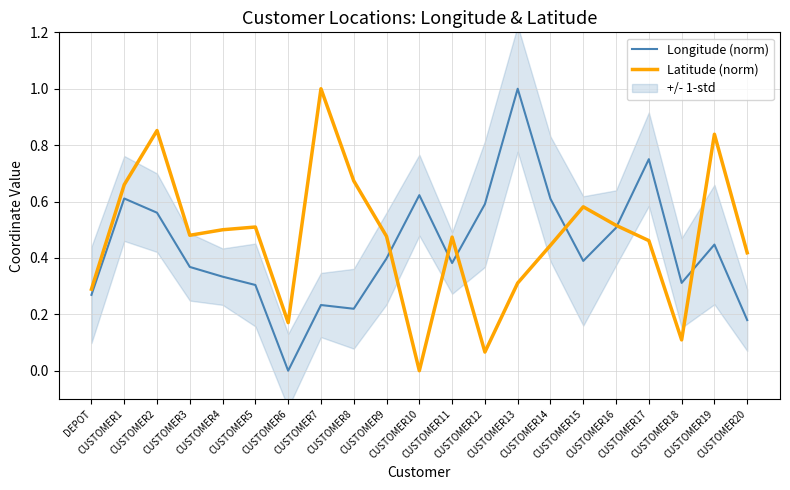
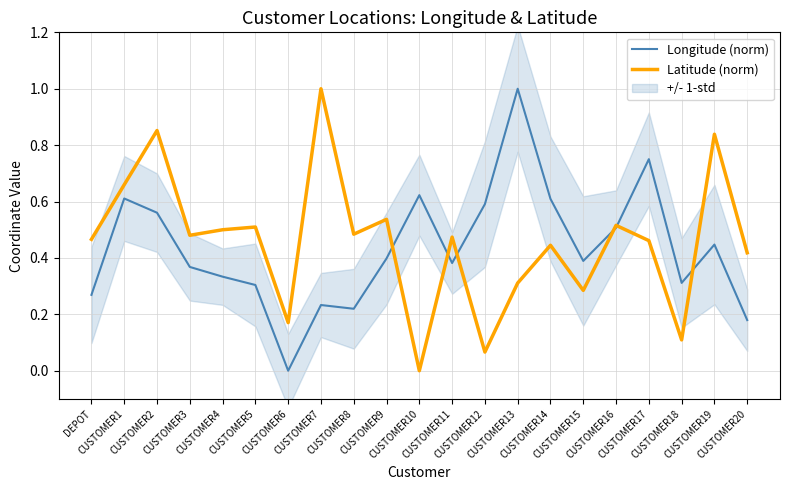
Latitude (norm), DEPOT: 0.29 -> 0.47
Latitude (norm), CUSTOMER8: 0.67 -> 0.48
Latitude (norm), CUSTOMER9: 0.48 -> 0.54
Latitude (norm), CUSTOMER15: 0.58 -> 0.28
